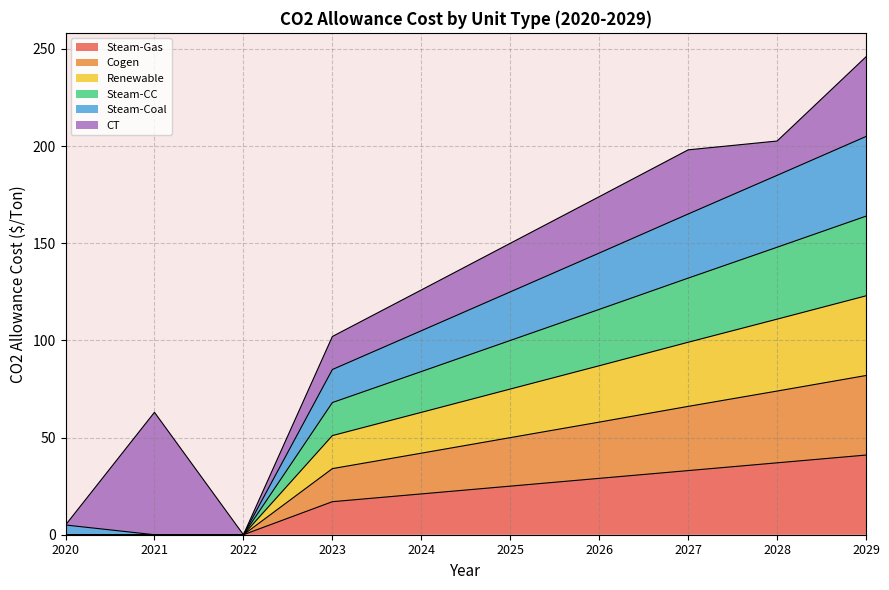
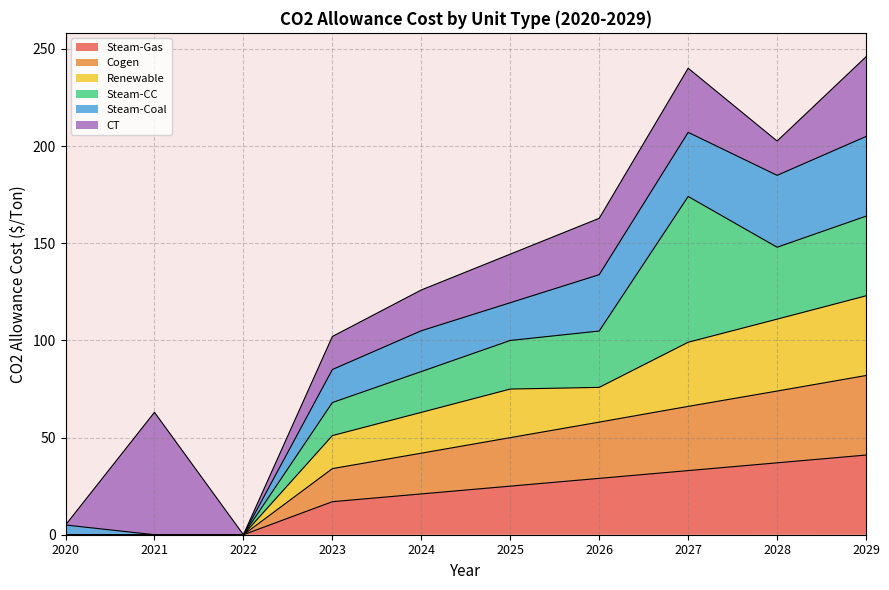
Steam-Coal, 2025: 25 -> 19
Renewable, 2026: 29 -> 18
Steam-CC, 2027: 33 -> 75
